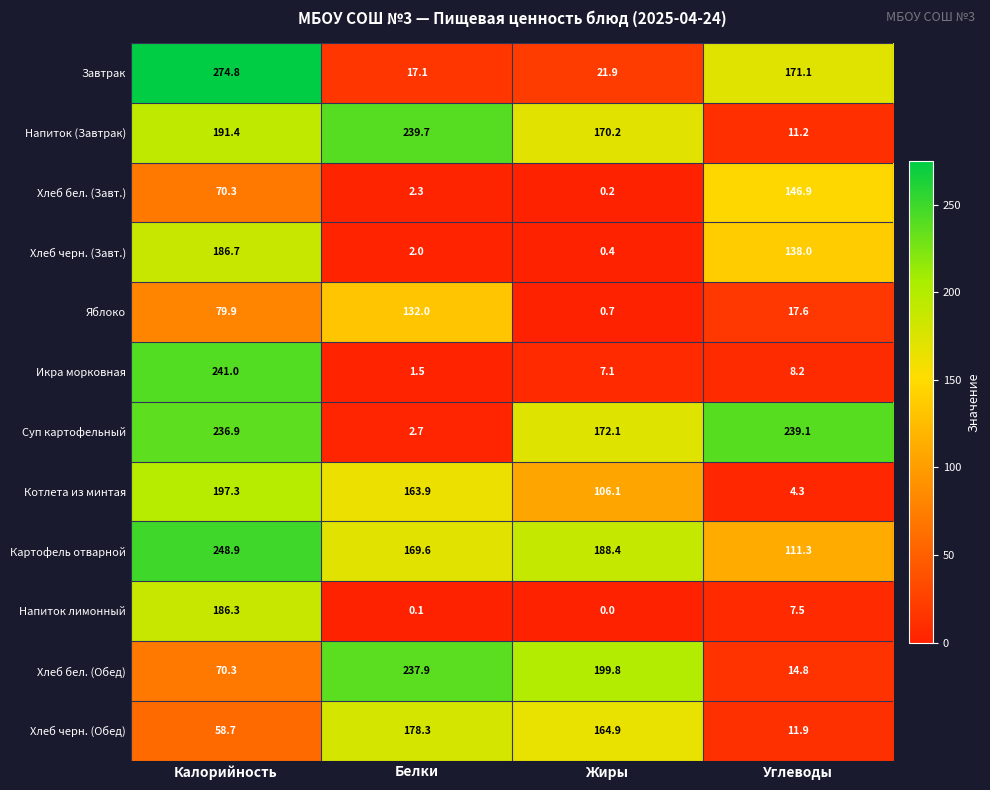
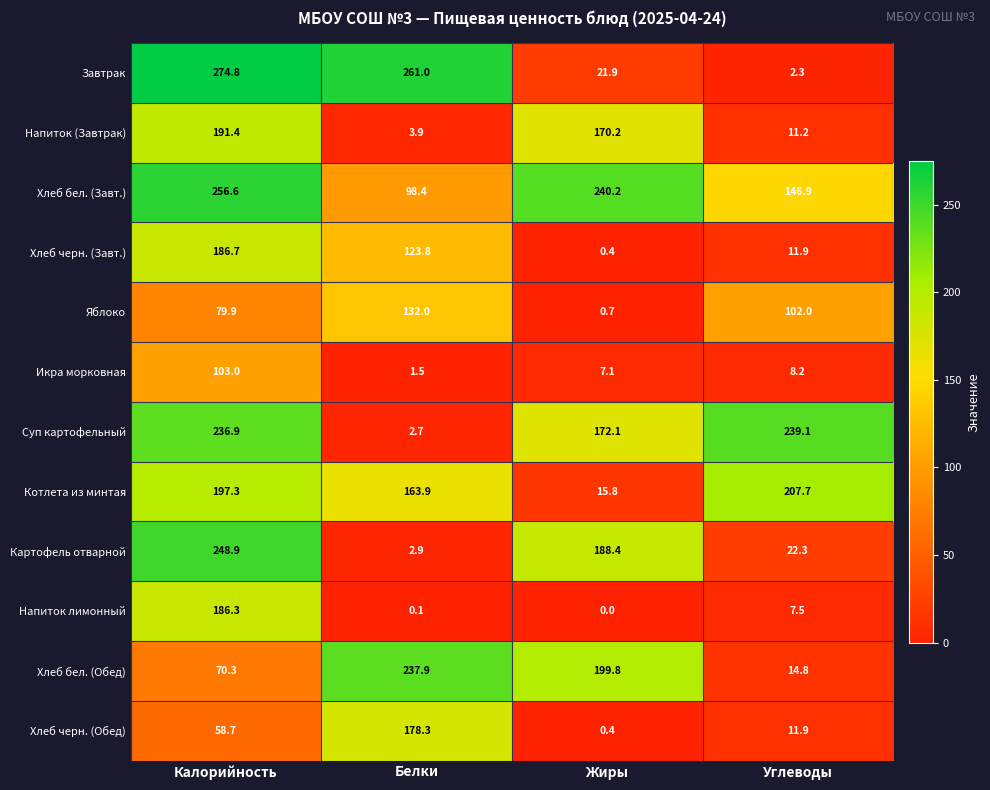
Завтрак, Белки: 17.1 -> 261.0
Завтрак, Углеводы: 171.1 -> 2.3
Напиток (Завтрак), Белки: 239.7 -> 3.9
Хлеб бел. (Завт.), Калорийность: 70.3 -> 256.6
Хлеб бел. (Завт.), Белки: 2.3 -> 98.4
Хлеб бел. (Завт.), Жиры: 0.2 -> 240.2
Хлеб черн. (Завт.), Белки: 2.0 -> 123.8
Хлеб черн. (Завт.), Углеводы: 138.0 -> 11.9
Яблоко, Углеводы: 17.6 -> 102.0
Икра морковная, Калорийность: 241.0 -> 103.0
Котлета из минтая, Жиры: 106.1 -> 15.8
Котлета из минтая, Углеводы: 4.3 -> 207.7
Картофель отварной, Белки: 169.6 -> 2.9
Картофель отварной, Углеводы: 111.3 -> 22.3
Хлеб черн. (Обед), Жиры: 164.9 -> 0.4
